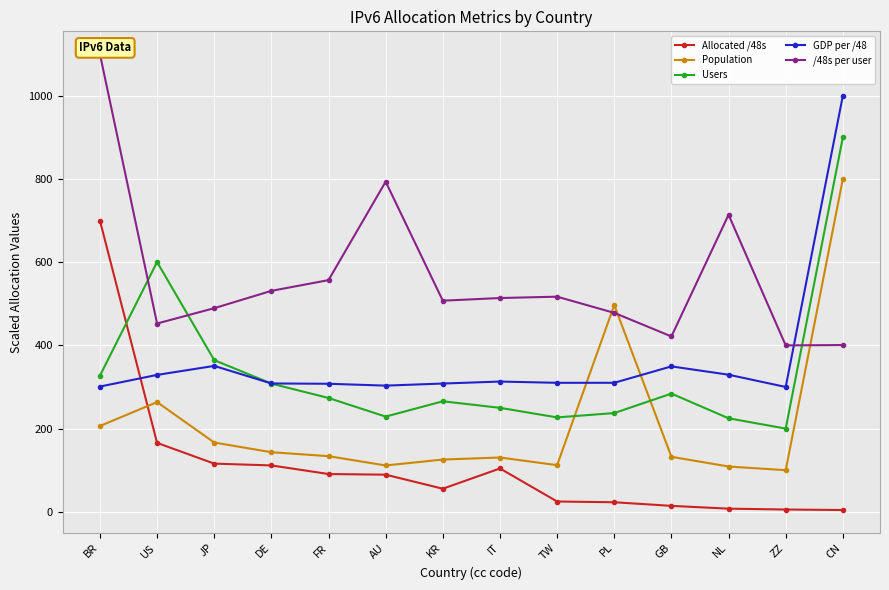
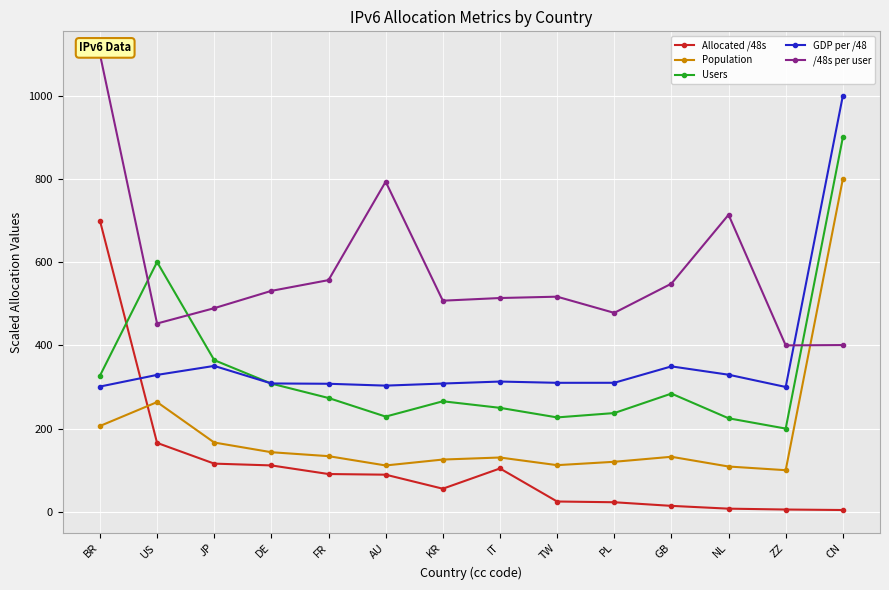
Population, PL: 500 -> 120
/48s per user, GB: 420 -> 550
